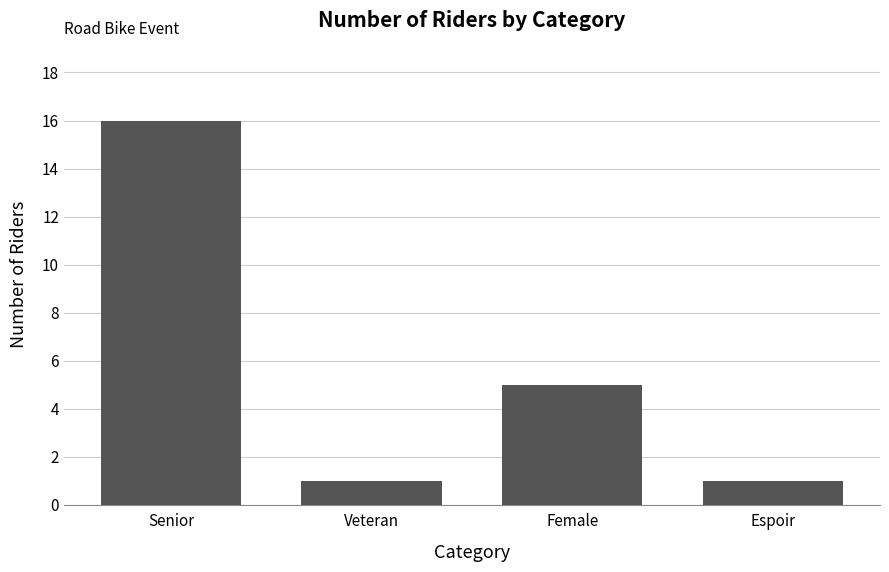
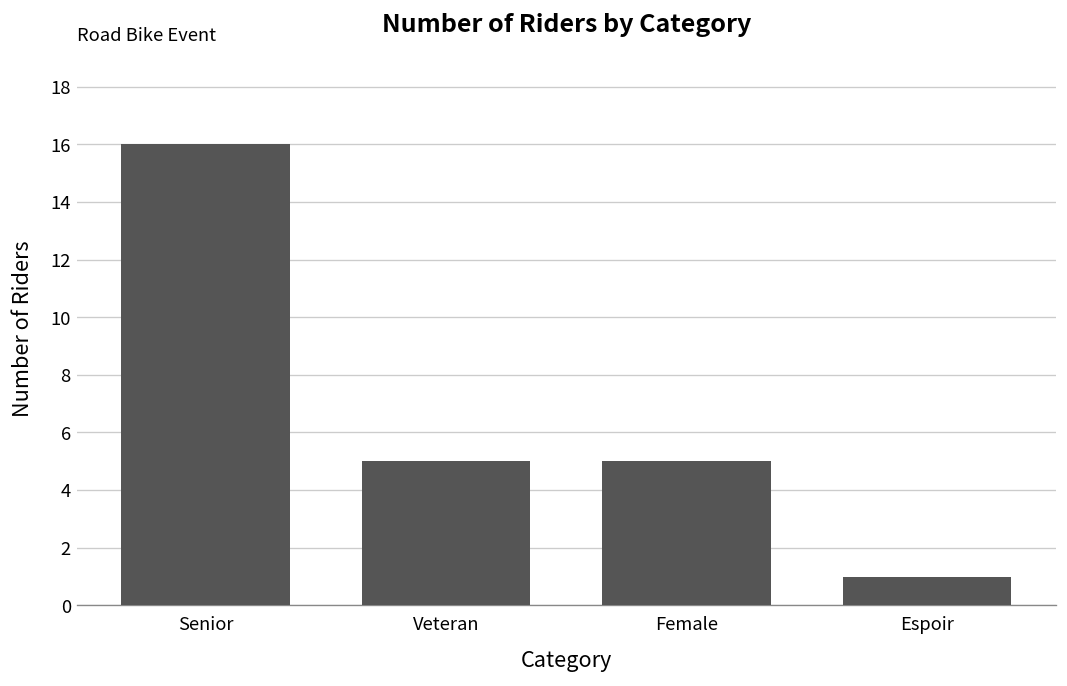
Veteran: 1 -> 5
